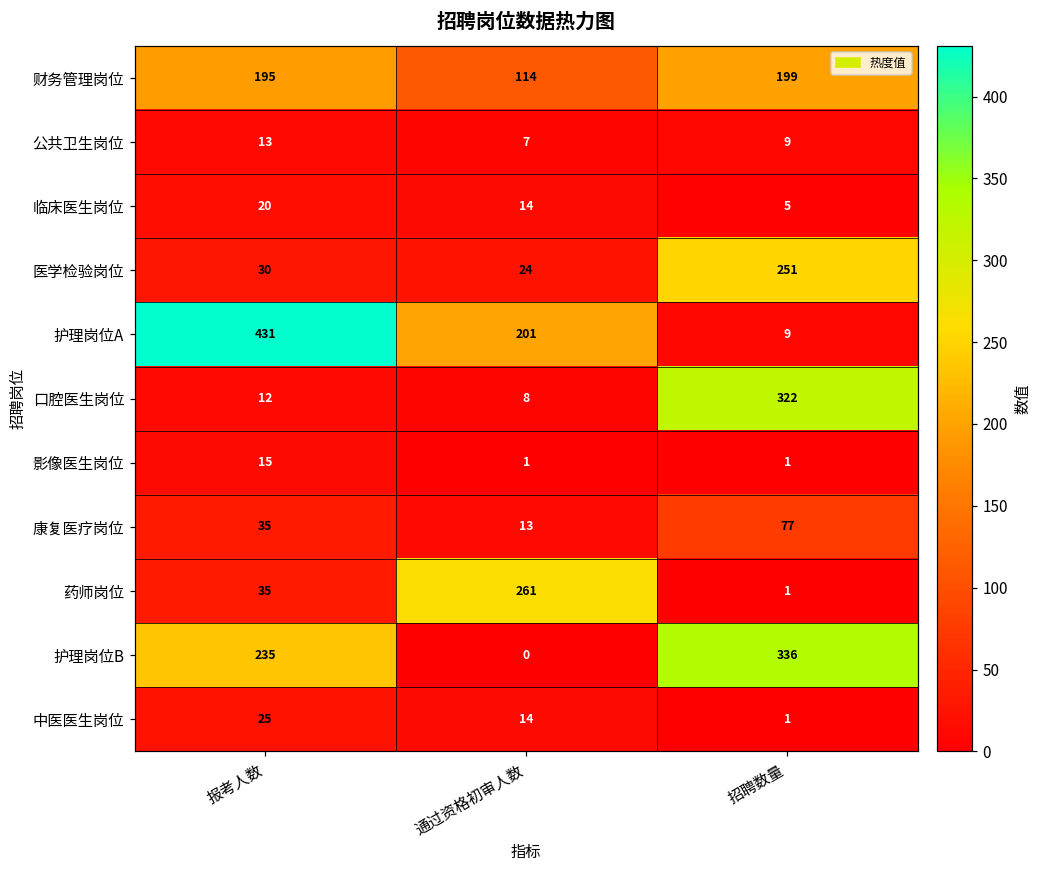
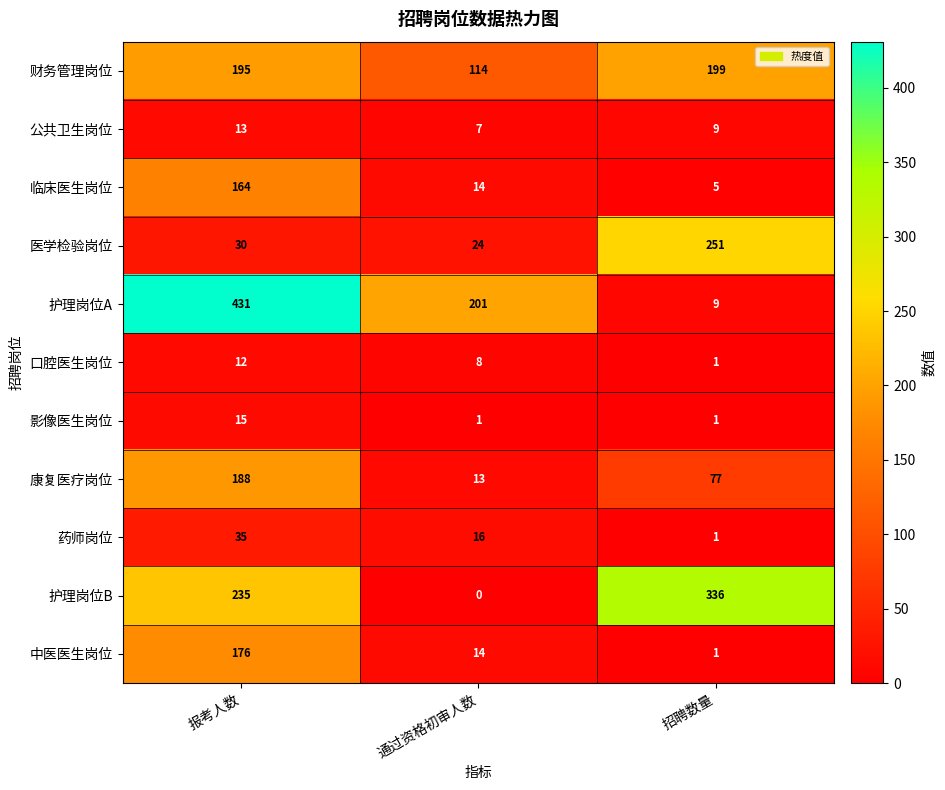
临床医生岗位, 报考人数: 20 -> 164
口腔医生岗位, 招聘数量: 322 -> 1
康复医疗岗位, 报考人数: 35 -> 188
药师岗位, 通过资格初审人数: 261 -> 16
中医医生岗位, 报考人数: 25 -> 176
